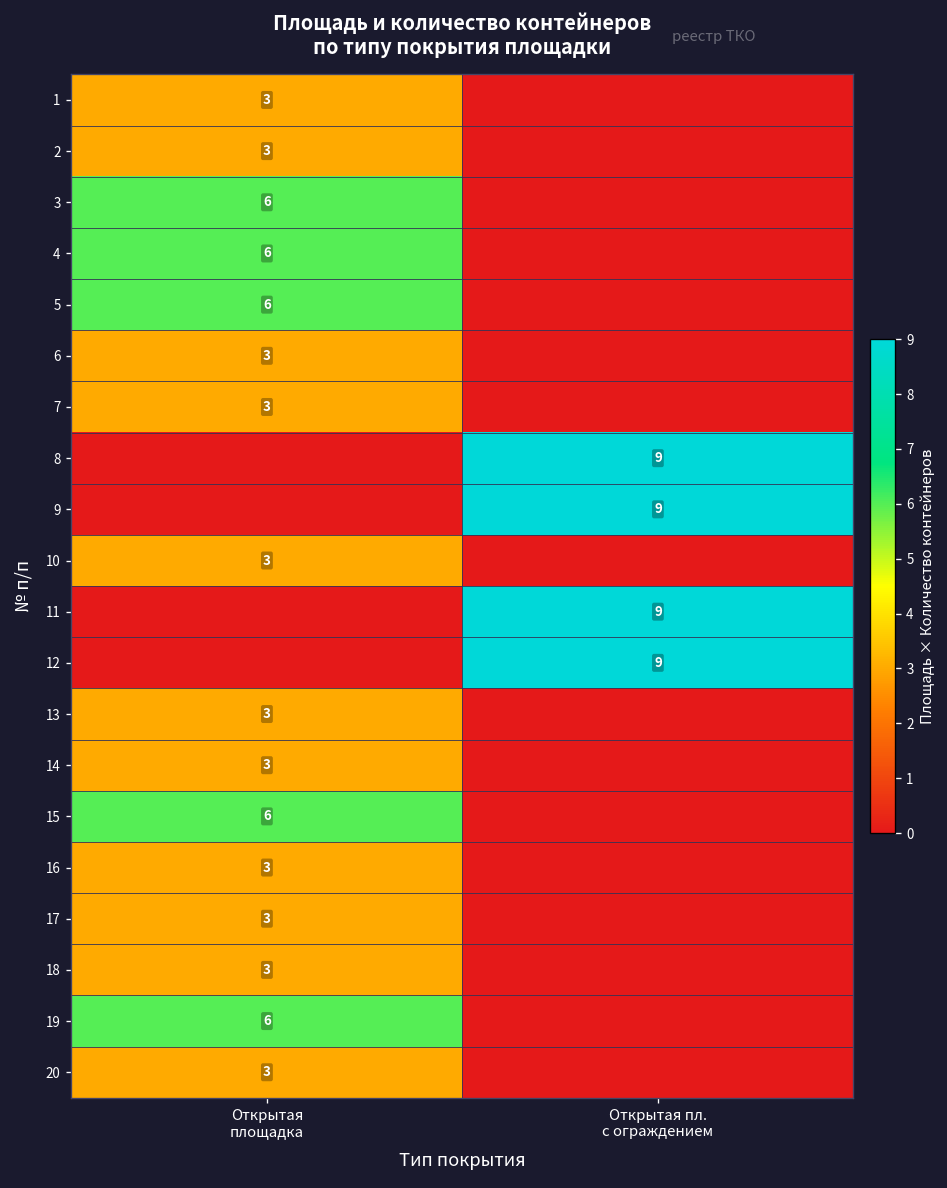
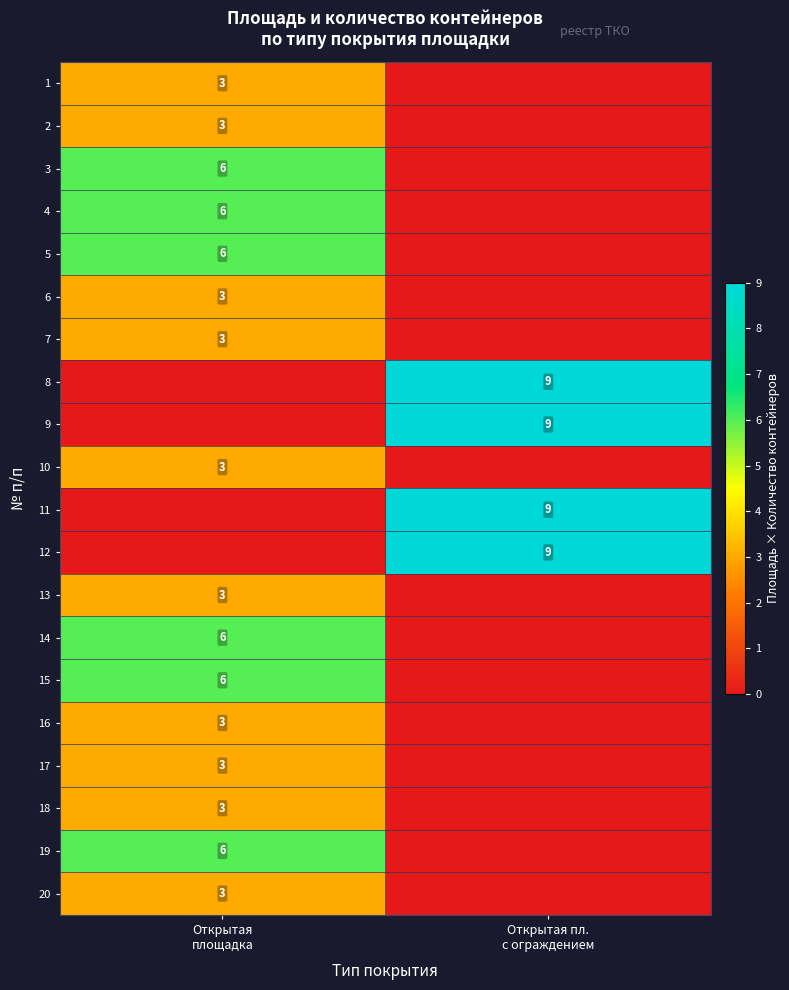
14, Открытая площадка: 3 -> 6
